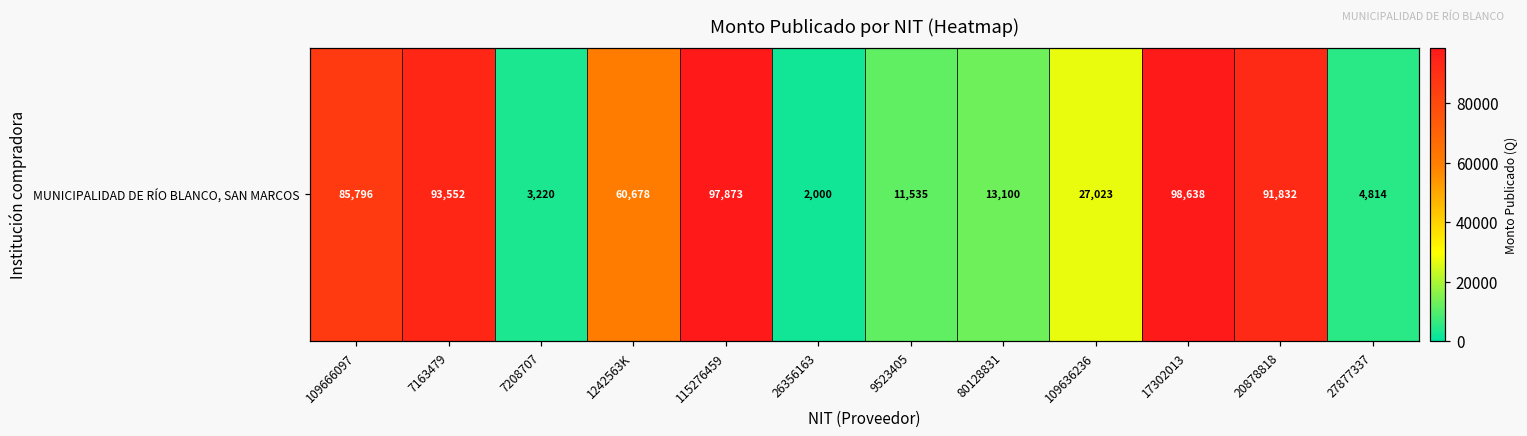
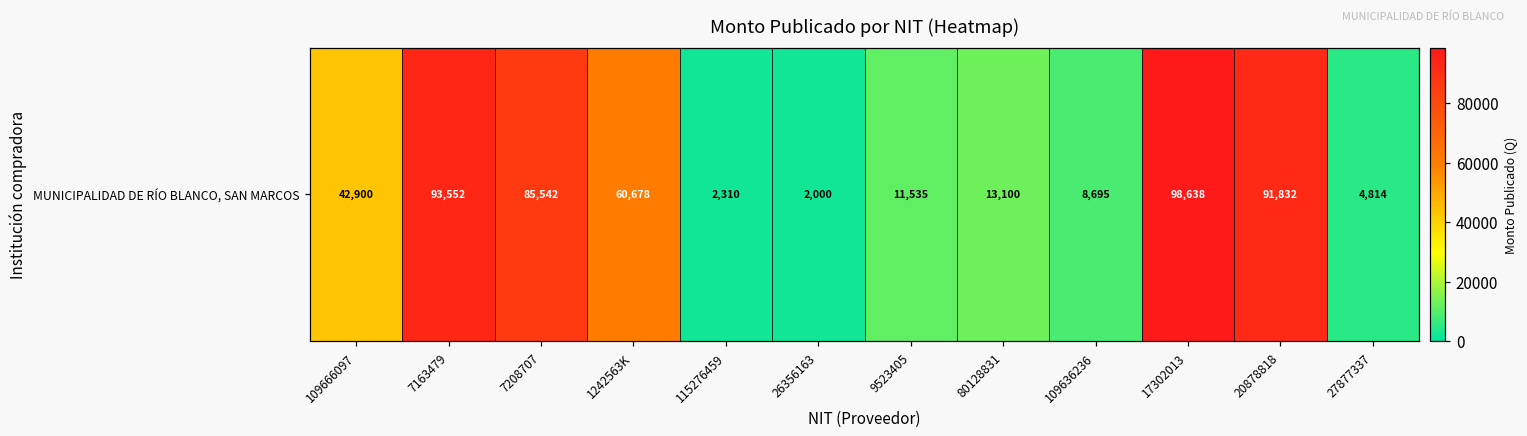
MUNICIPALIDAD DE RÍO BLANCO, SAN MARCOS, 109666097: 85,796 -> 42,900
MUNICIPALIDAD DE RÍO BLANCO, SAN MARCOS, 7208707: 3,220 -> 85,542
MUNICIPALIDAD DE RÍO BLANCO, SAN MARCOS, 115276459: 97,873 -> 2,310
MUNICIPALIDAD DE RÍO BLANCO, SAN MARCOS, 109636236: 27,023 -> 8,695
